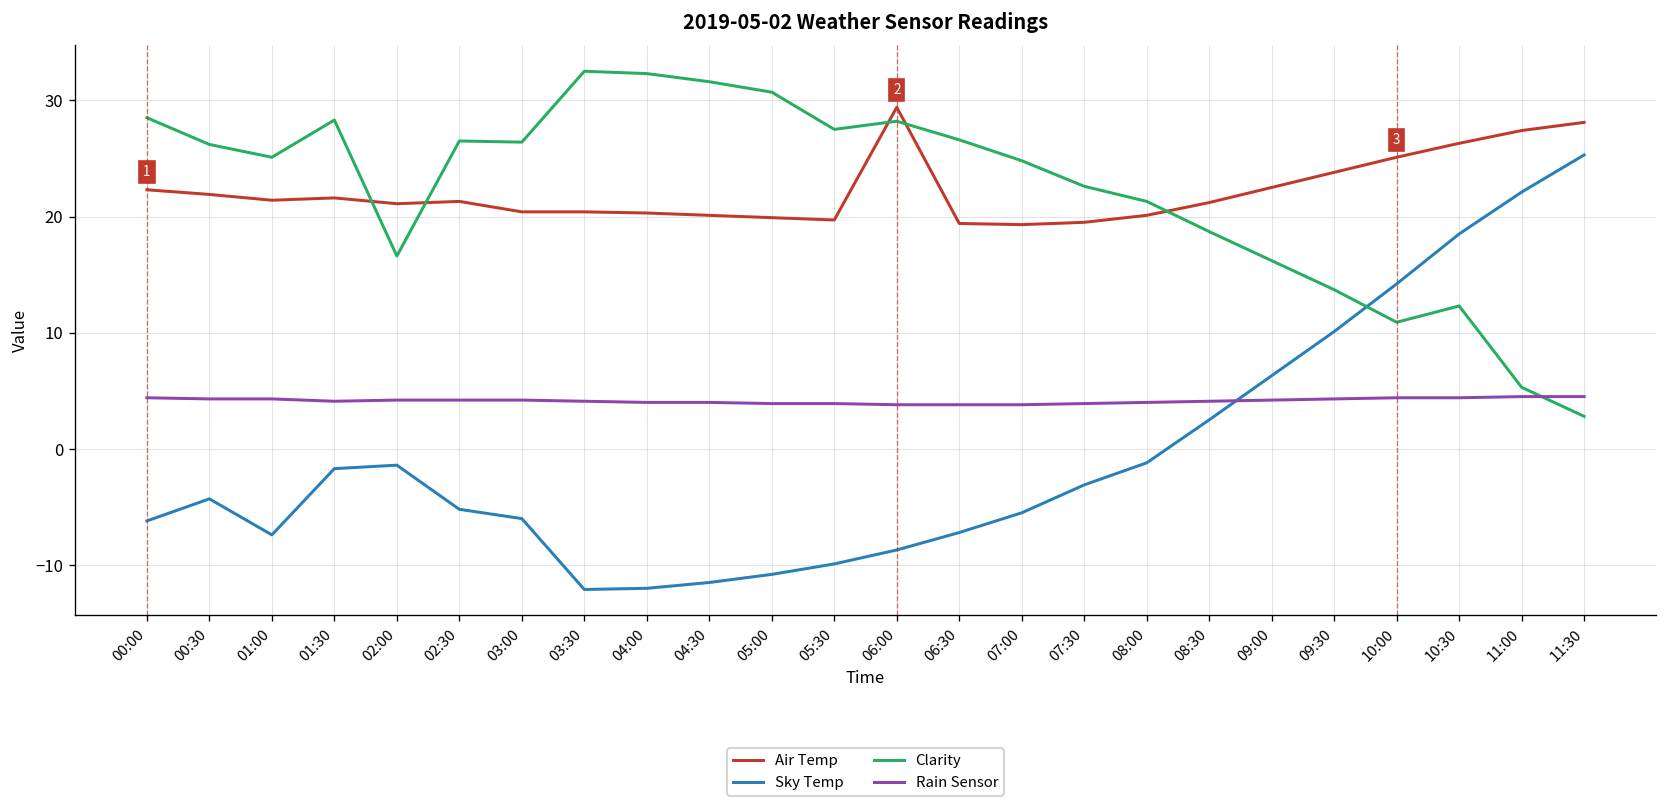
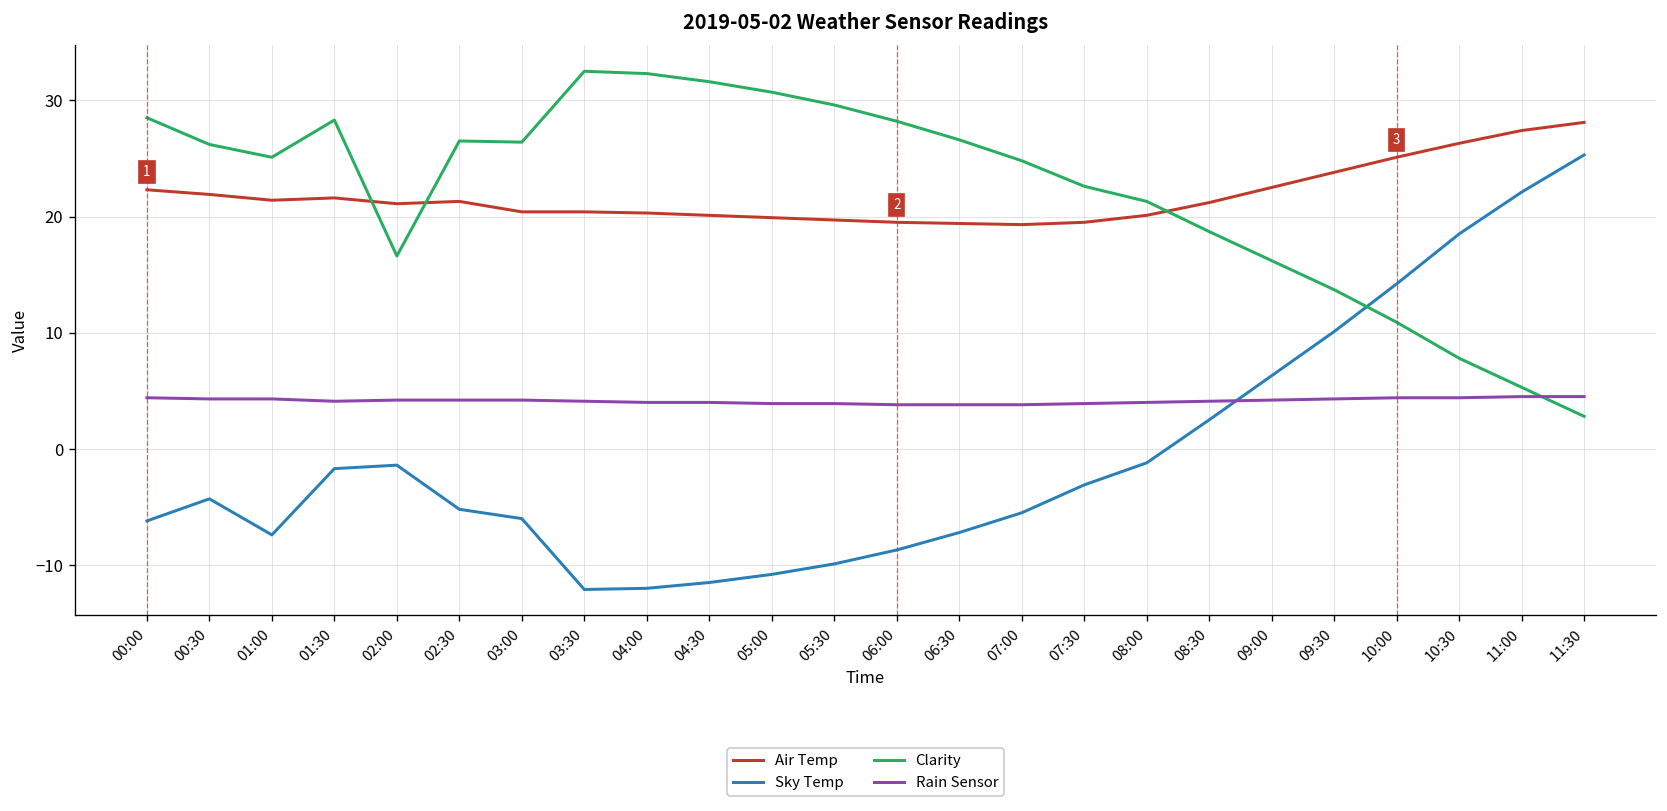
Clarity, 05:30: 28 -> 30
Air Temp, 06:00: 29 -> 20
Clarity, 10:30: 12 -> 8
